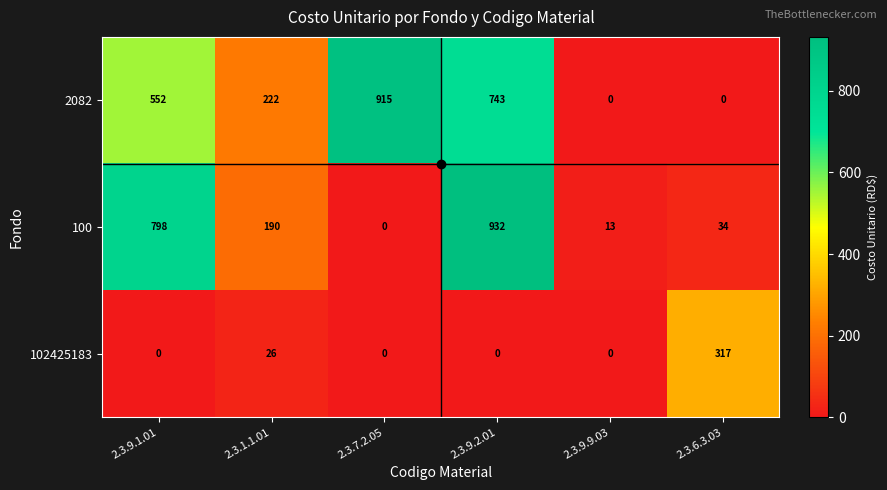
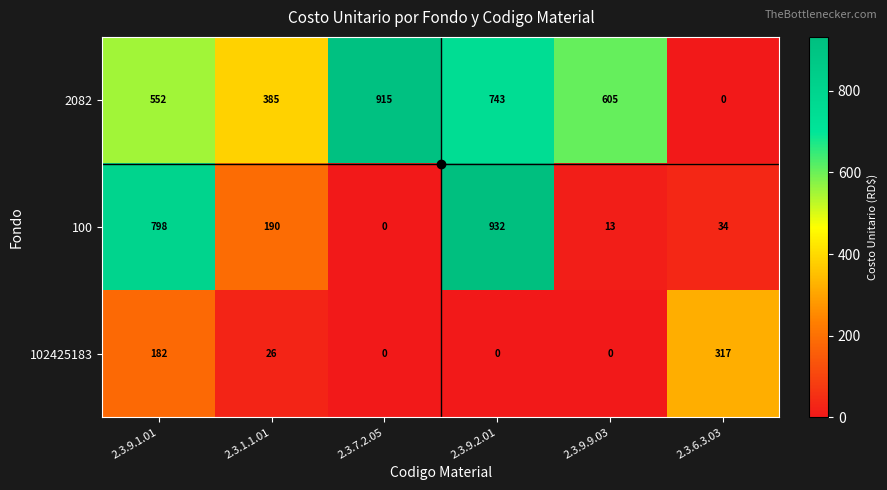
2082, 2.3.1.1.01: 222 -> 385
2082, 2.3.9.9.03: 0 -> 605
102425183, 2.3.9.1.01: 0 -> 182
